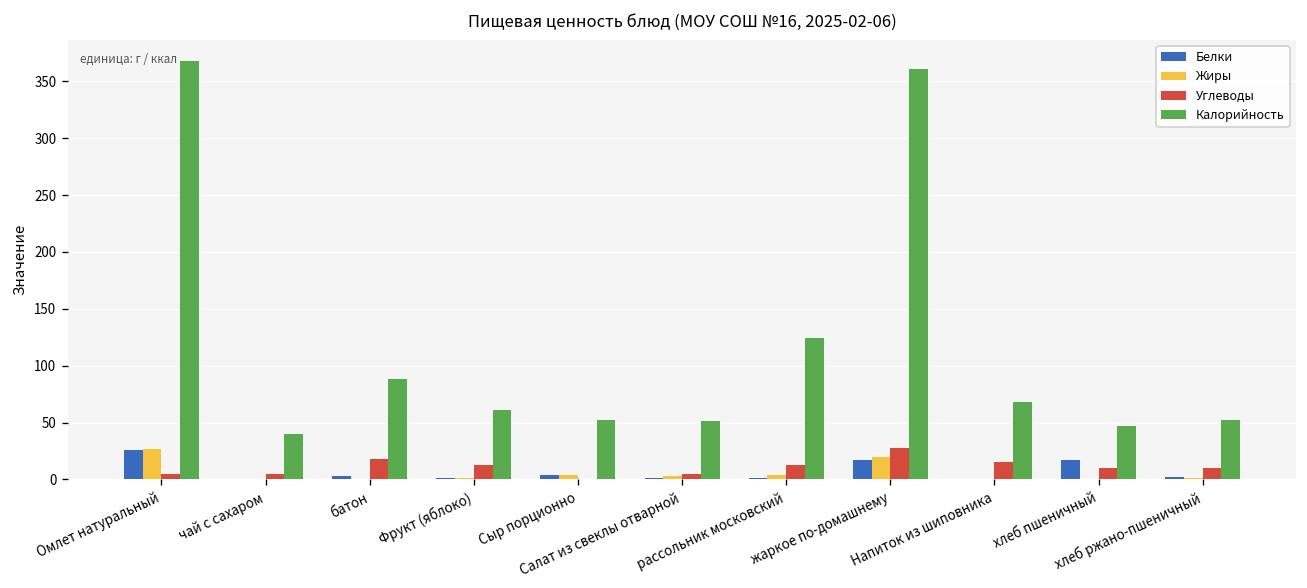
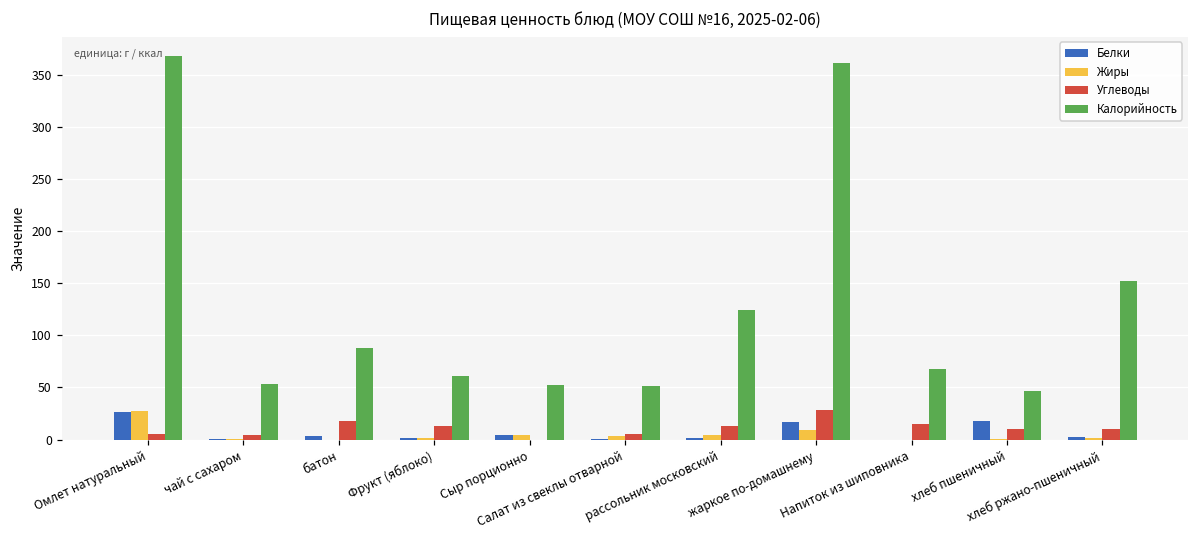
Калорийность, чай с сахаром: 40 -> 50
Жиры, жаркое по-домашнему: 20 -> 10
Калорийность, хлеб ржано-пшеничный: 50 -> 150
